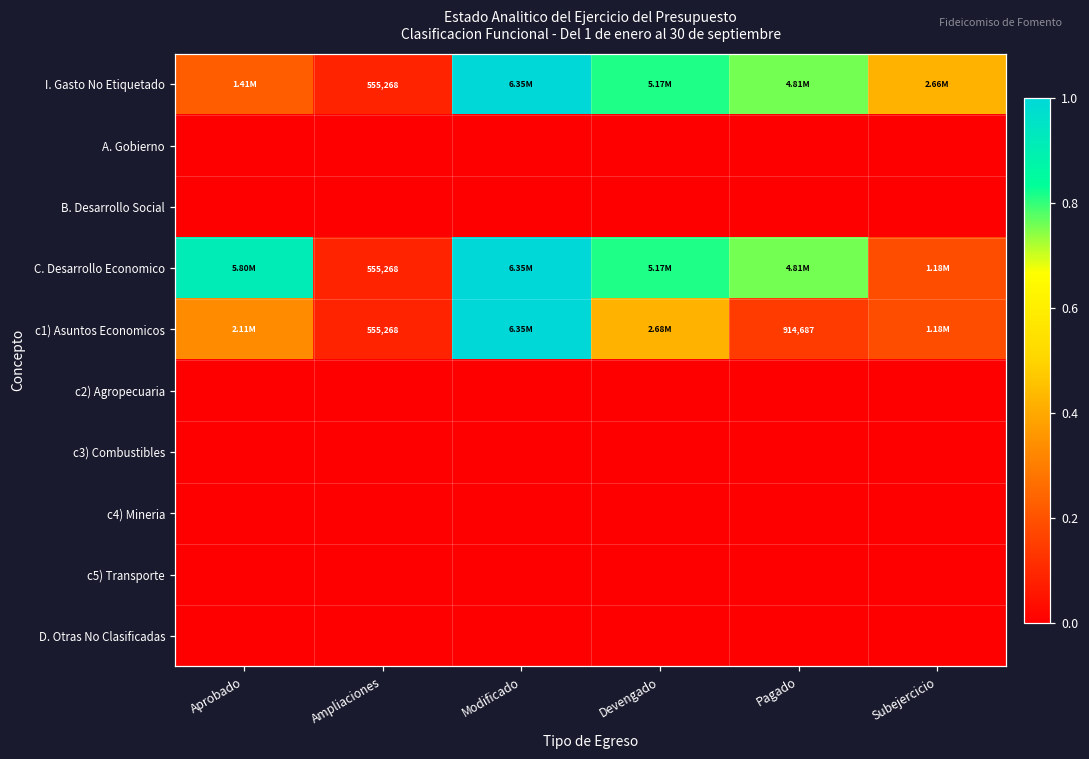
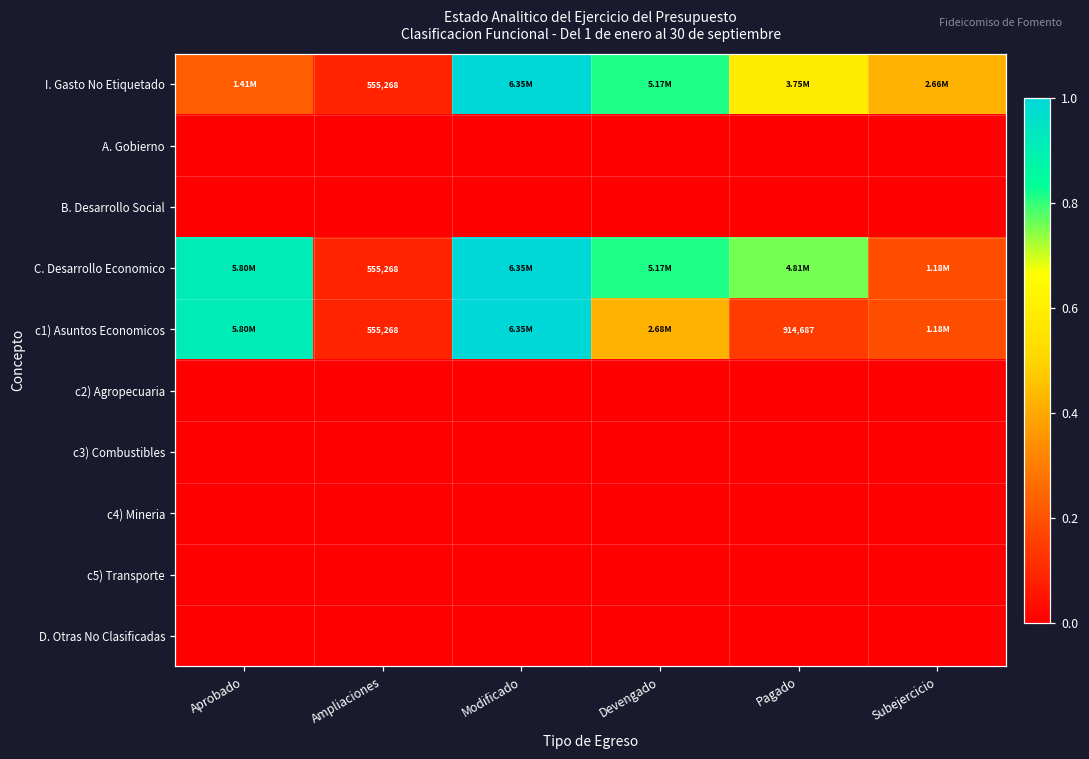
I. Gasto No Etiquetado, Pagado: 4.81M -> 3.75M
c1) Asuntos Economicos, Aprobado: 2.11M -> 5.80M
